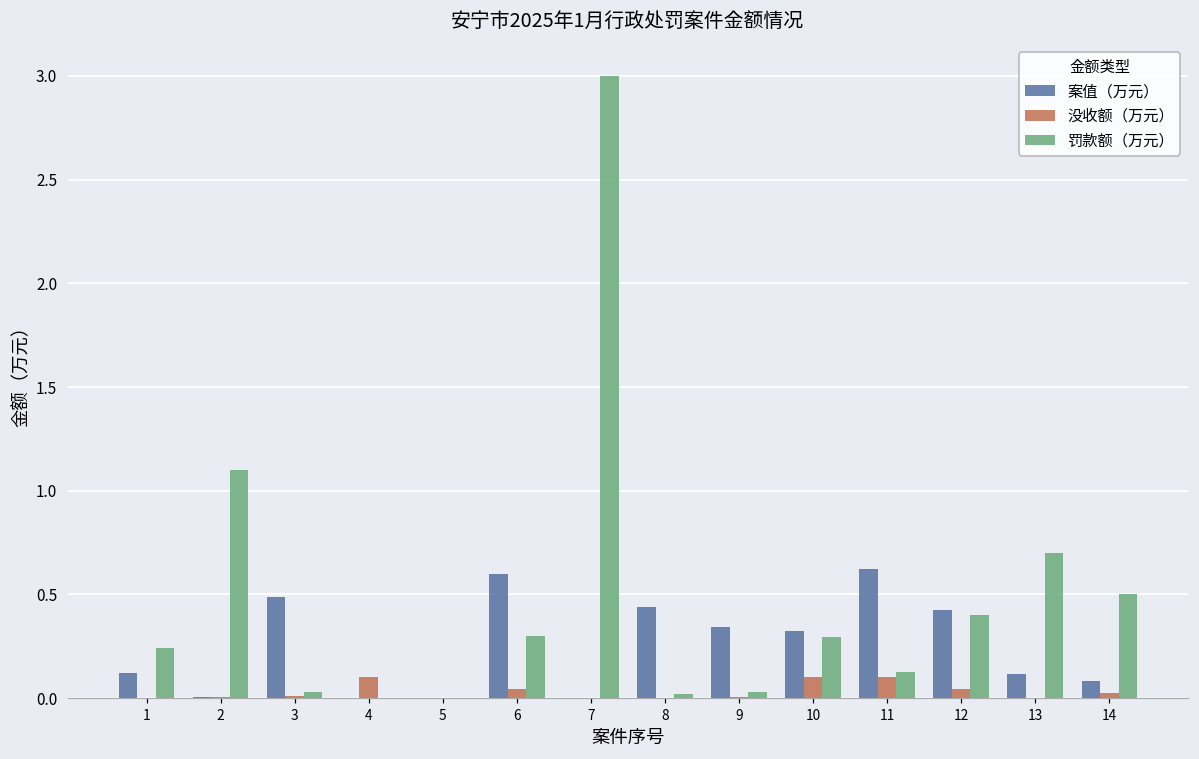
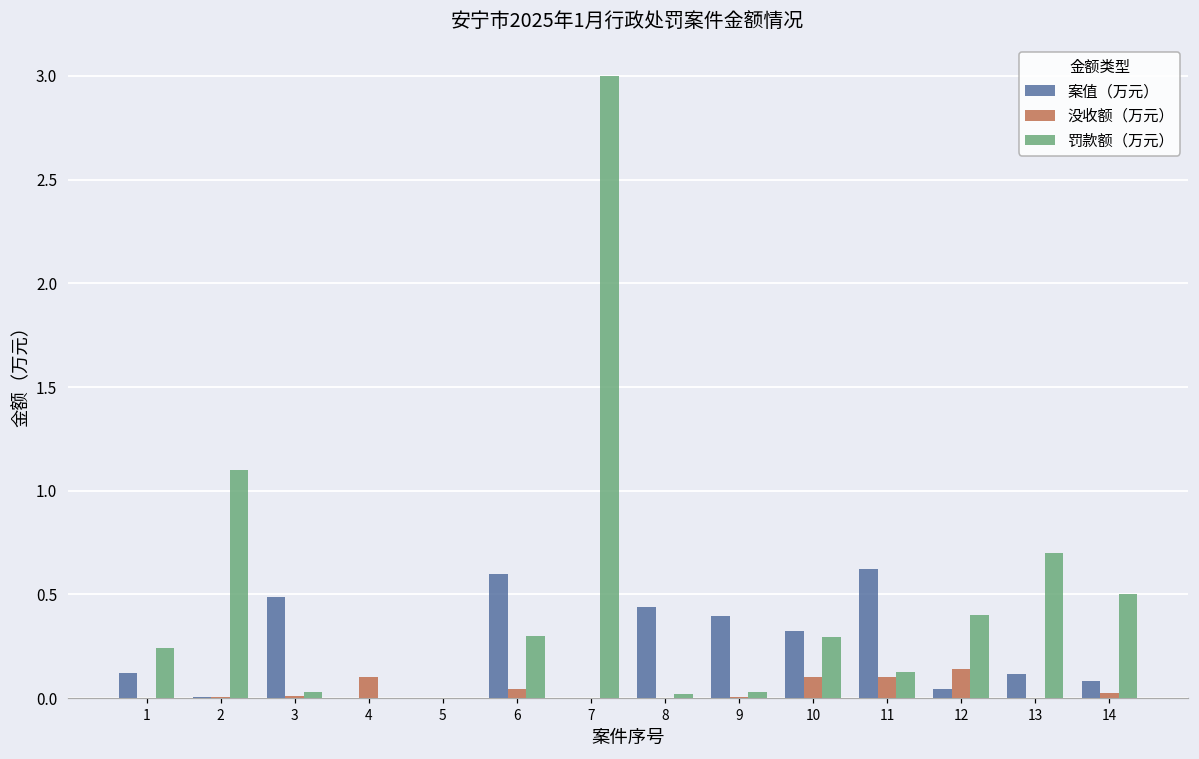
案值（万元）, 9: 0.34 -> 0.40
案值（万元）, 12: 0.43 -> 0.05
没收额（万元）, 12: 0.05 -> 0.14
